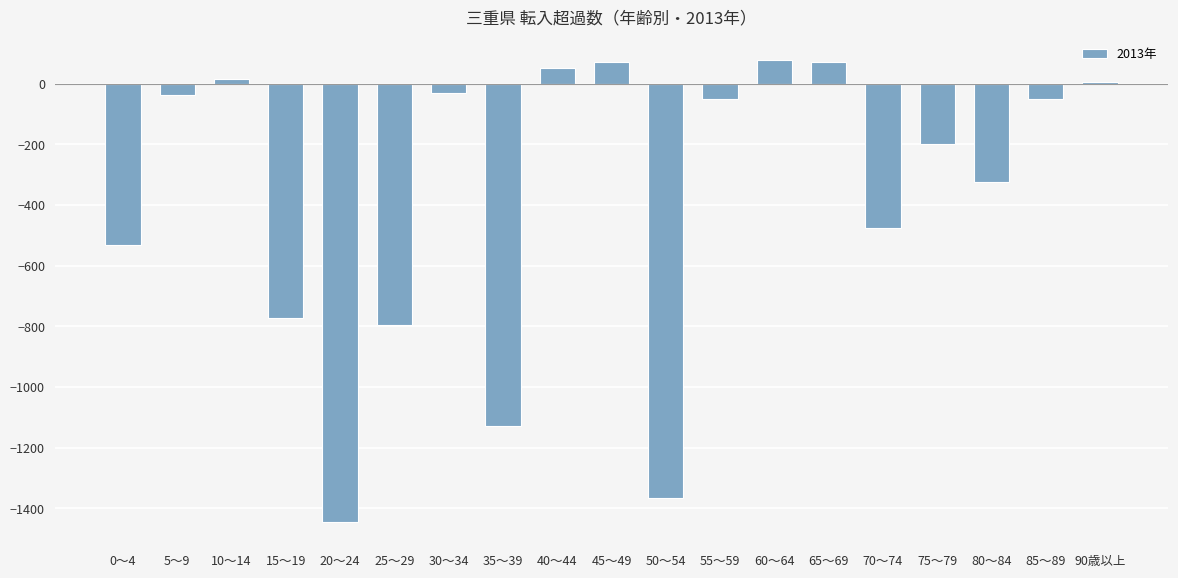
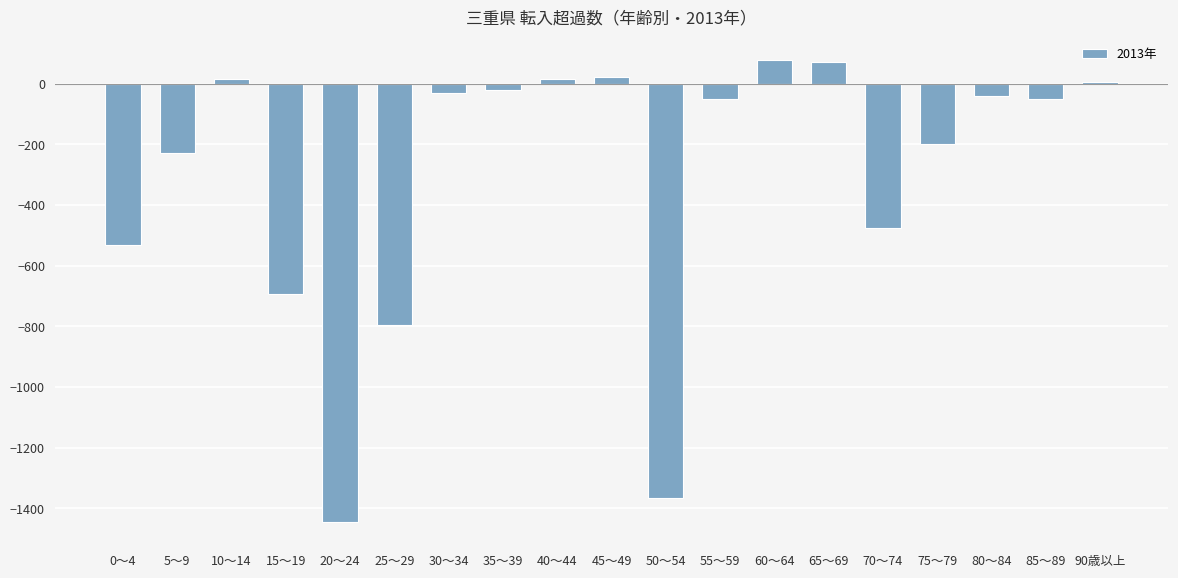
5～9: -40 -> -230
15～19: -770 -> -690
35～39: -1130 -> -20
40～44: 50 -> 10
45～49: 70 -> 20
80～84: -320 -> -40
